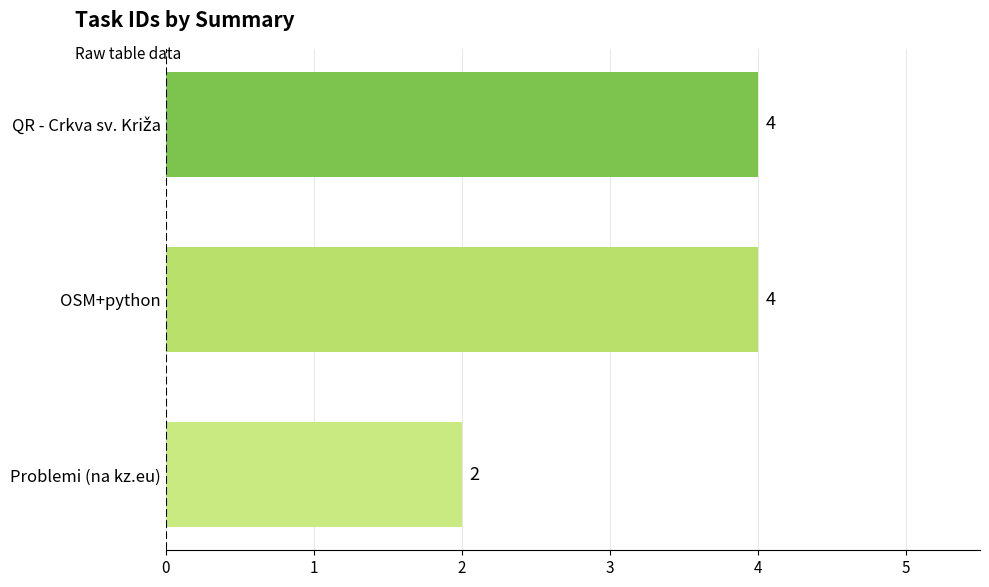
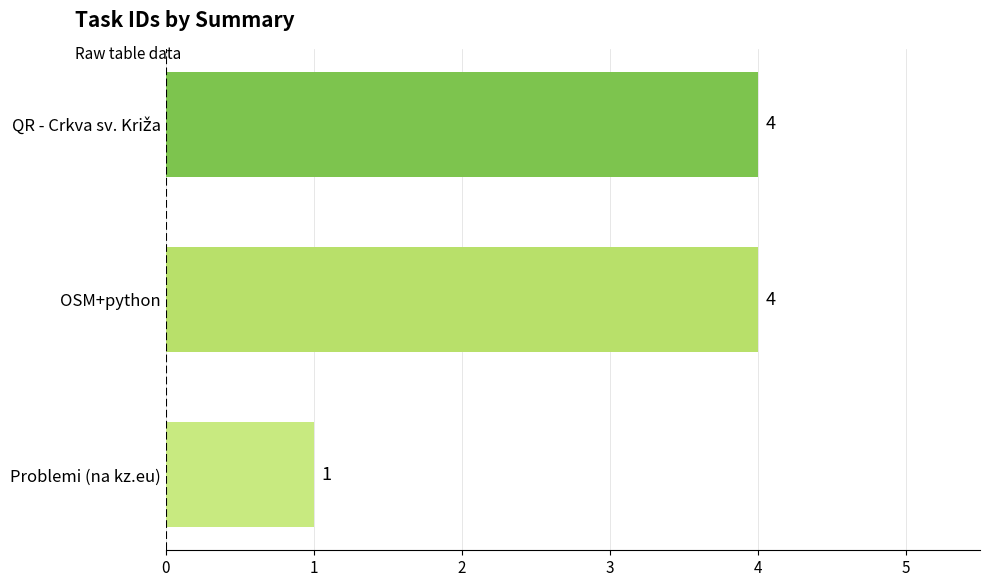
Problemi (na kz.eu): 2 -> 1
